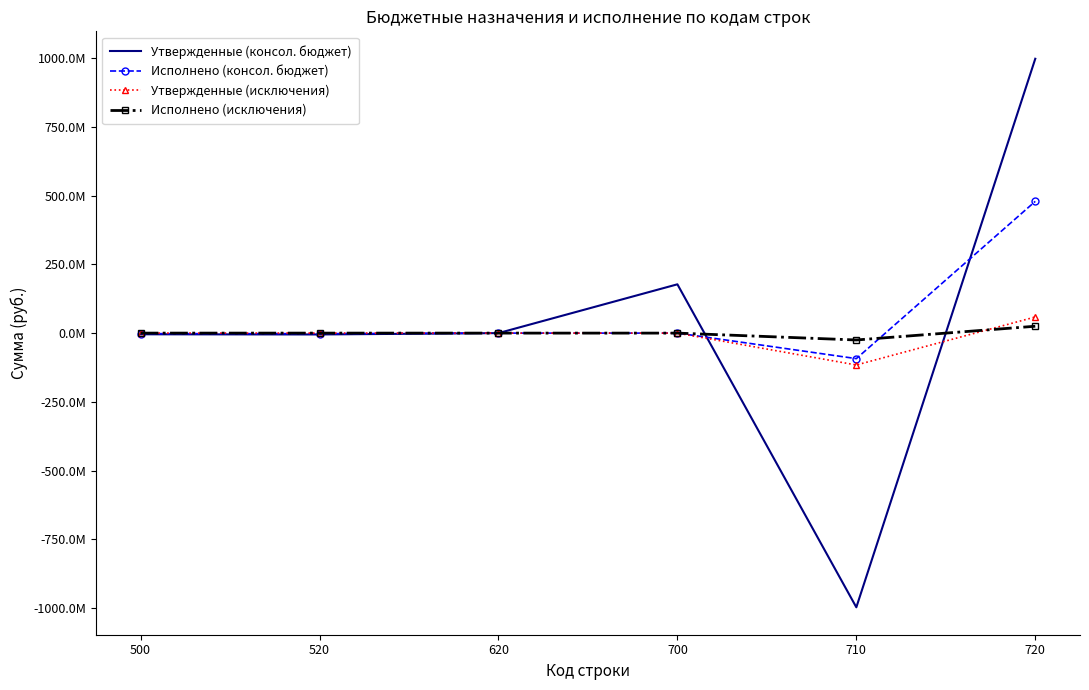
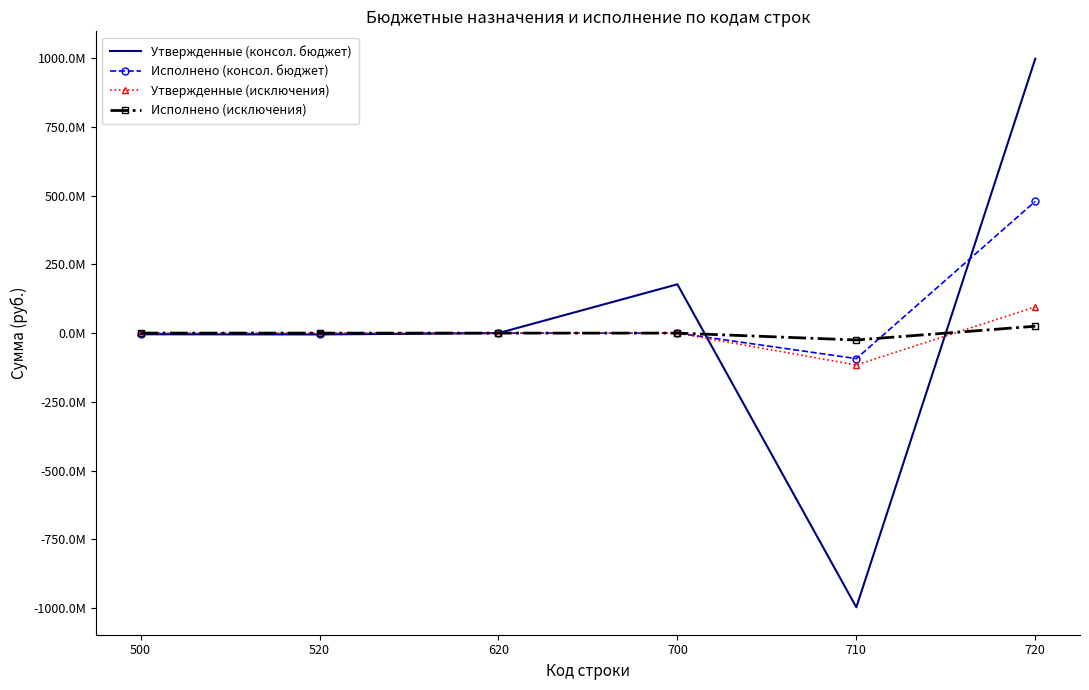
Утвержденные (исключения), 720: 60000000 -> 100000000
